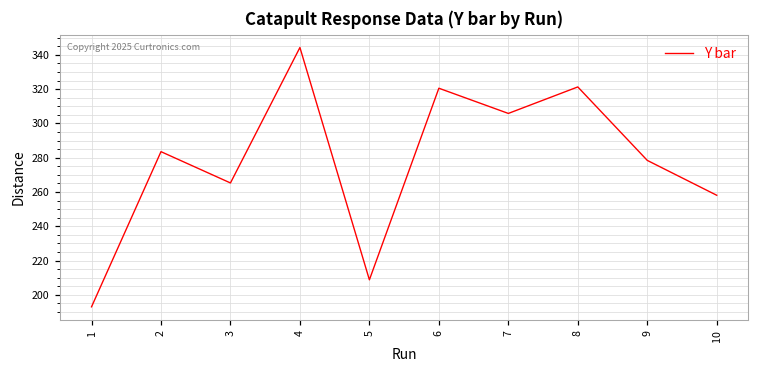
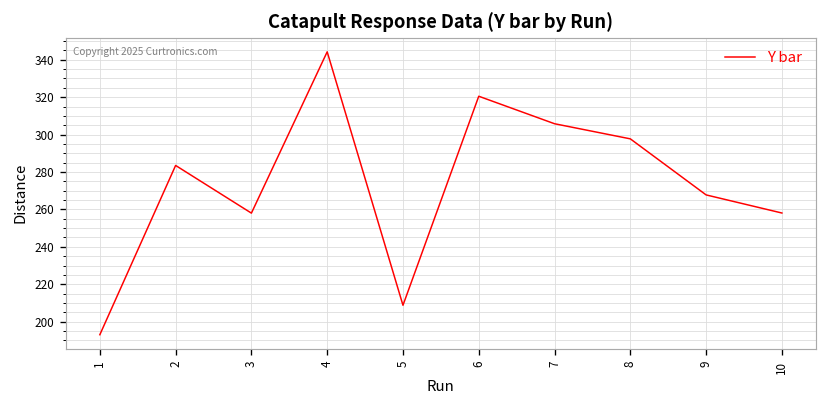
3: 265 -> 258
8: 321 -> 298
9: 278 -> 268
